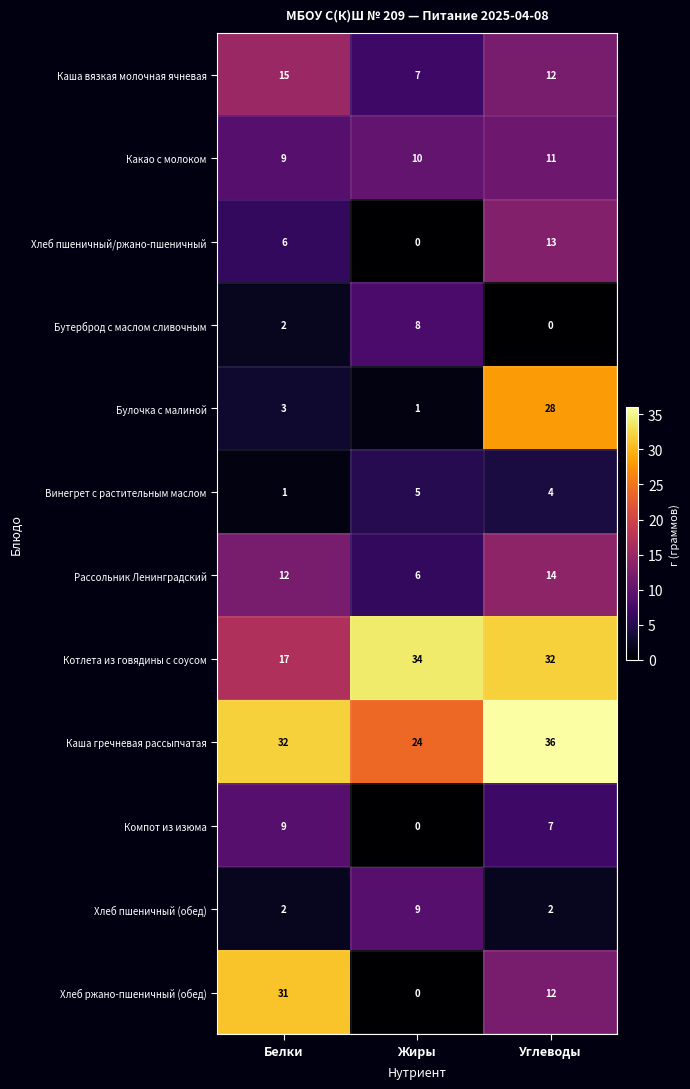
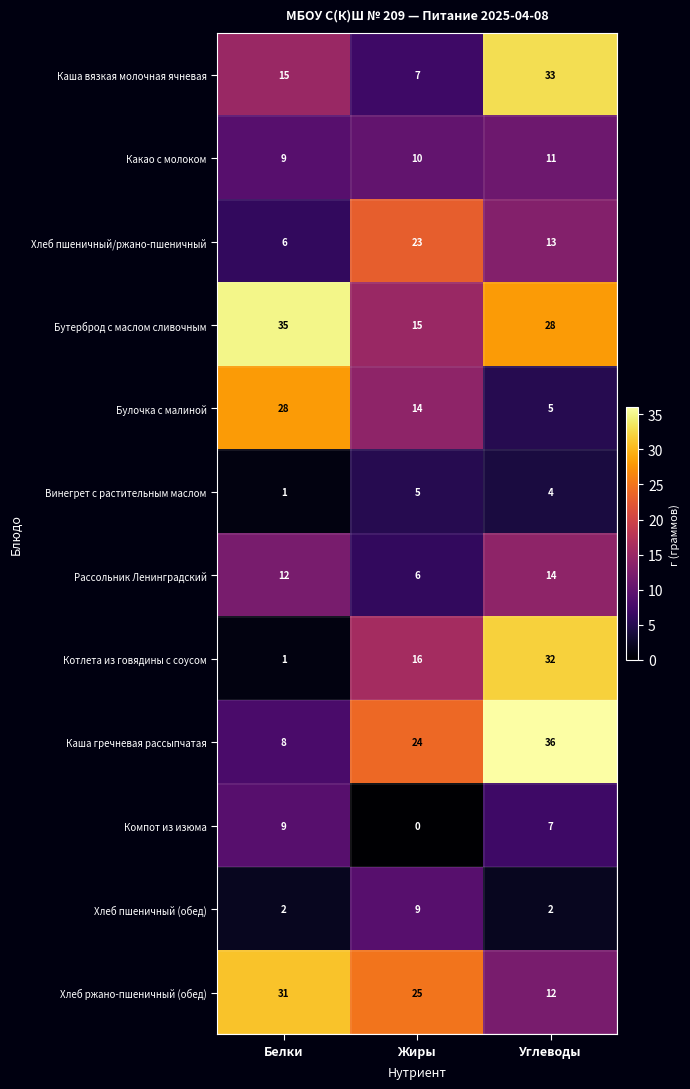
Каша вязкая молочная ячневая, Углеводы: 12 -> 33
Хлеб пшеничный/ржано-пшеничный, Жиры: 0 -> 23
Бутерброд с маслом сливочным, Белки: 2 -> 35
Бутерброд с маслом сливочным, Жиры: 8 -> 15
Бутерброд с маслом сливочным, Углеводы: 0 -> 28
Булочка с малиной, Белки: 3 -> 28
Булочка с малиной, Жиры: 1 -> 14
Булочка с малиной, Углеводы: 28 -> 5
Котлета из говядины с соусом, Белки: 17 -> 1
Котлета из говядины с соусом, Жиры: 34 -> 16
Каша гречневая рассыпчатая, Белки: 32 -> 8
Хлеб ржано-пшеничный (обед), Жиры: 0 -> 25
